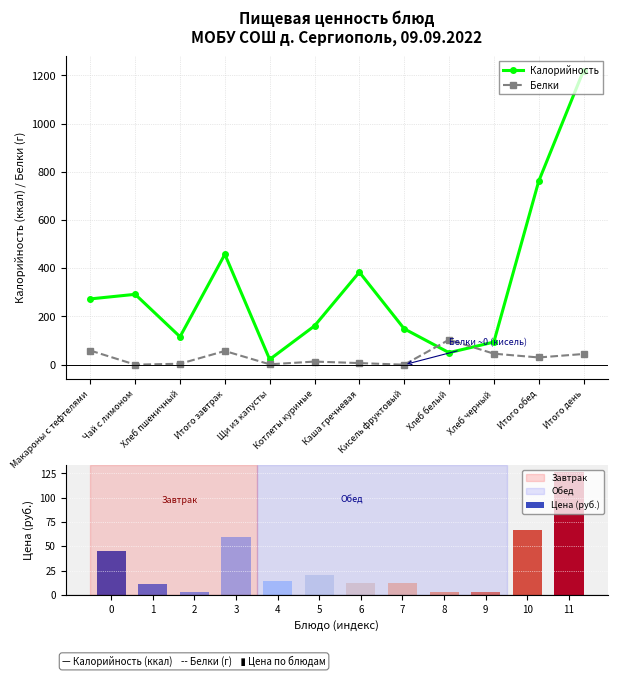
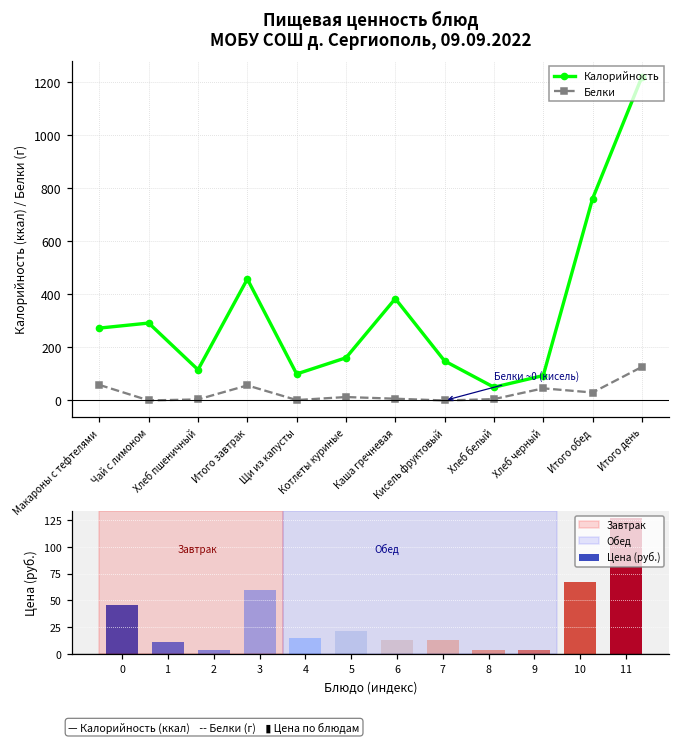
Пищевая ценность блюд МОБУ СОШ д. Сергиополь, 09.09.2022, Калорийность, Щи из капусты: 20 -> 100
Пищевая ценность блюд МОБУ СОШ д. Сергиополь, 09.09.2022, Белки, Хлеб белый: 100 -> 10
Пищевая ценность блюд МОБУ СОШ д. Сергиополь, 09.09.2022, Белки, Итого день: 40 -> 130
